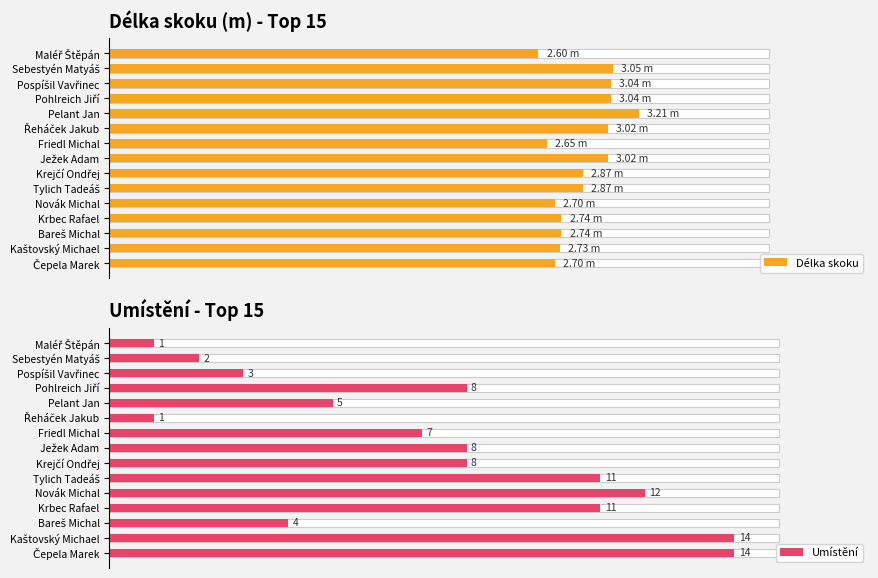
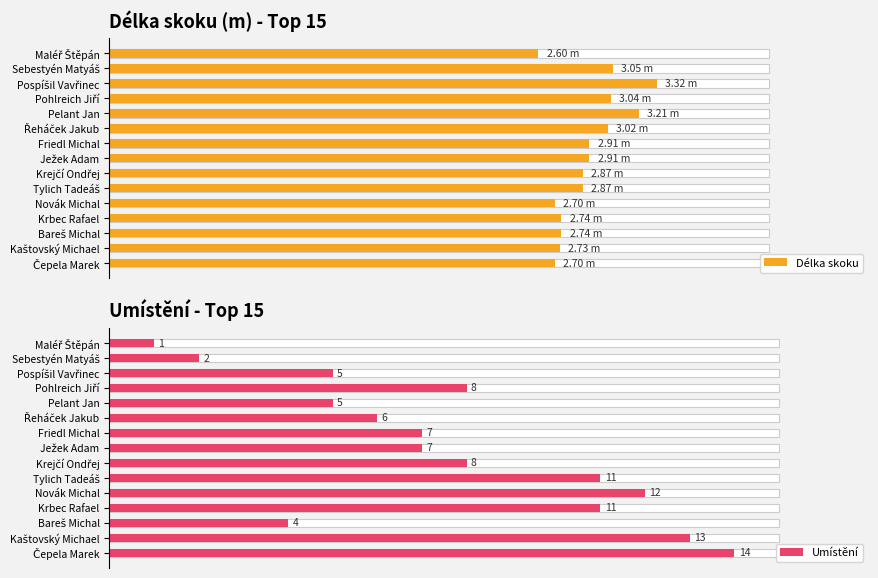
Délka skoku (m) - Top 15, Délka skoku, Pospíšil Vavřinec: 3.04 -> 3.32
Délka skoku (m) - Top 15, Délka skoku, Friedl Michal: 2.65 -> 2.91
Délka skoku (m) - Top 15, Délka skoku, Ježek Adam: 3.02 -> 2.91
Umístění - Top 15, Umístění, Pospíšil Vavřinec: 3 -> 5
Umístění - Top 15, Umístění, Řeháček Jakub: 1 -> 6
Umístění - Top 15, Umístění, Ježek Adam: 8 -> 7
Umístění - Top 15, Umístění, Kaštovský Michael: 14 -> 13
